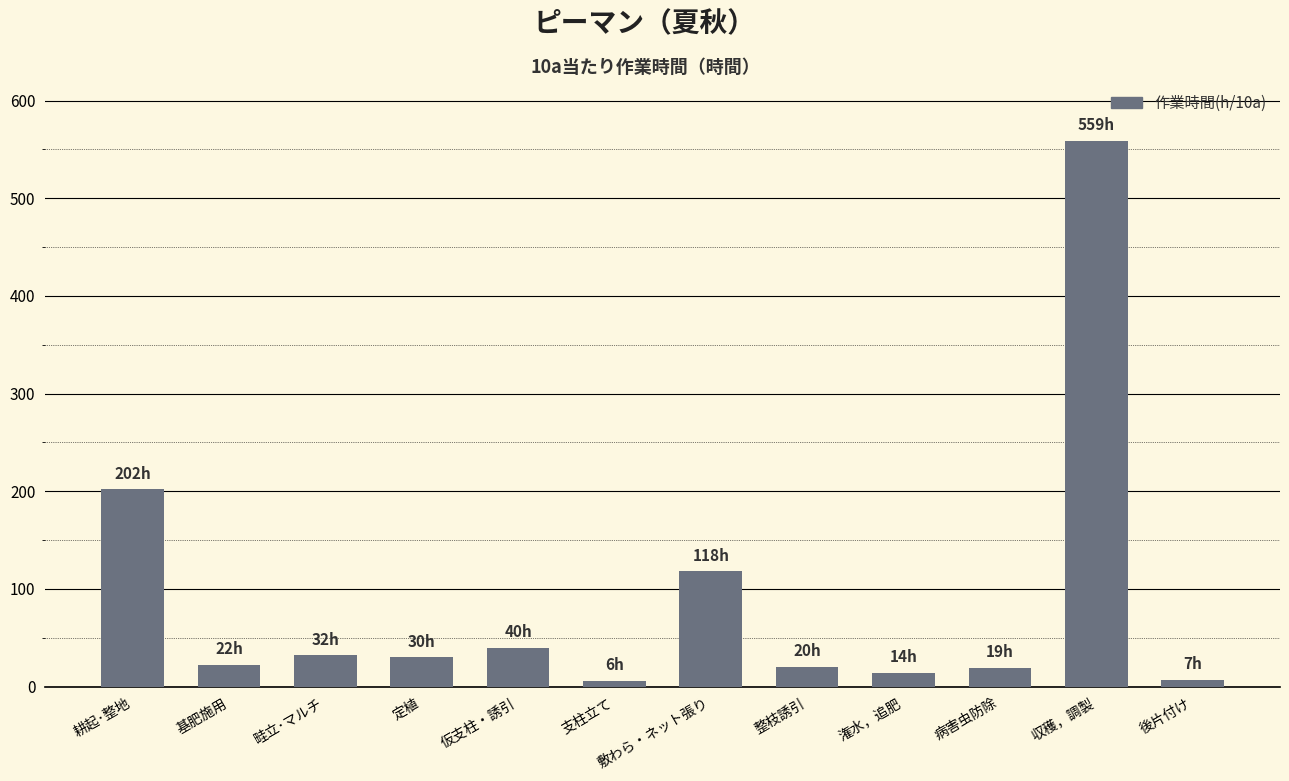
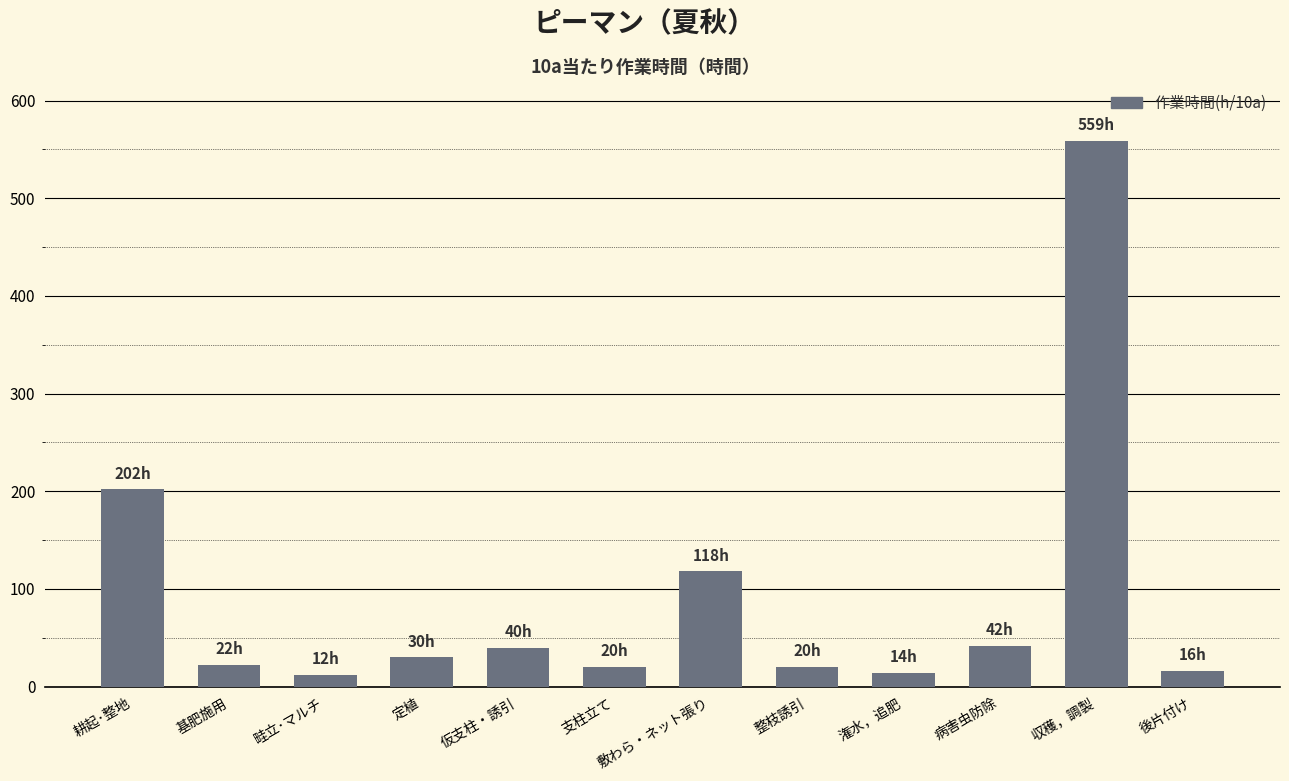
畦立･マルチ: 32h -> 12h
支柱立て: 6h -> 20h
病害虫防除: 19h -> 42h
後片付け: 7h -> 16h
